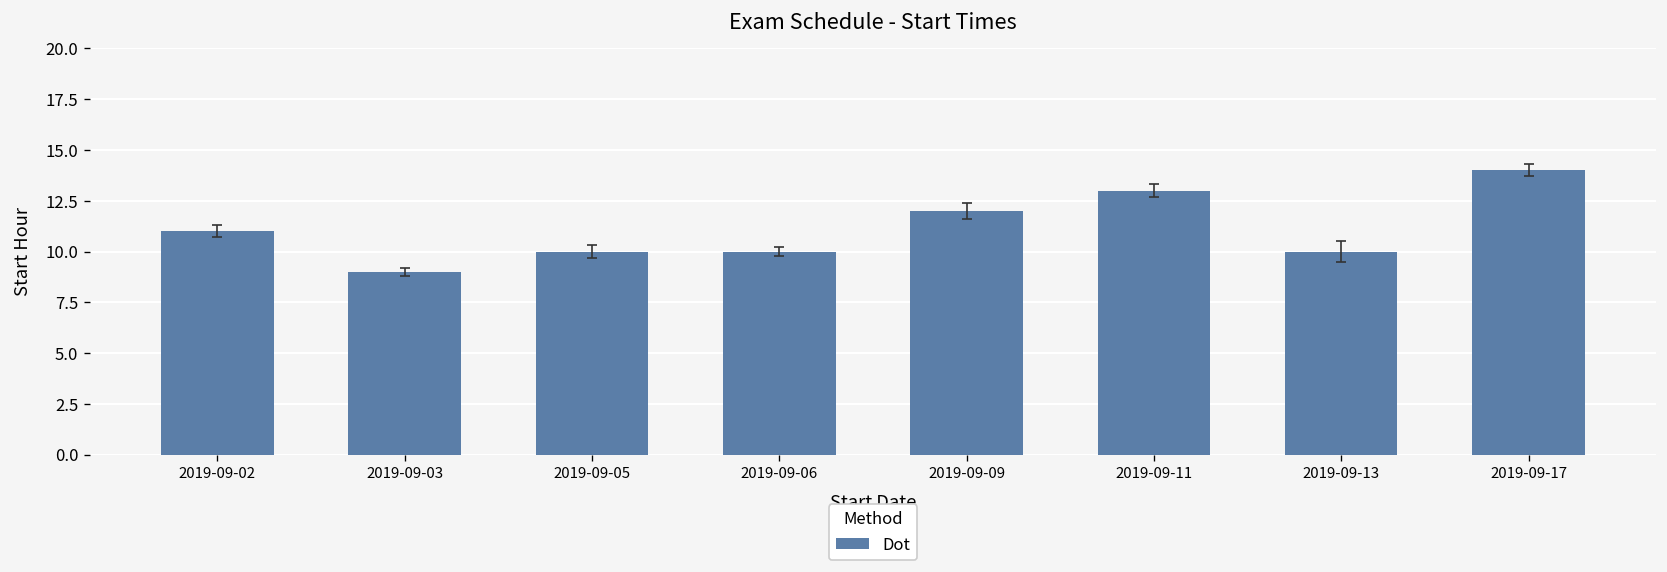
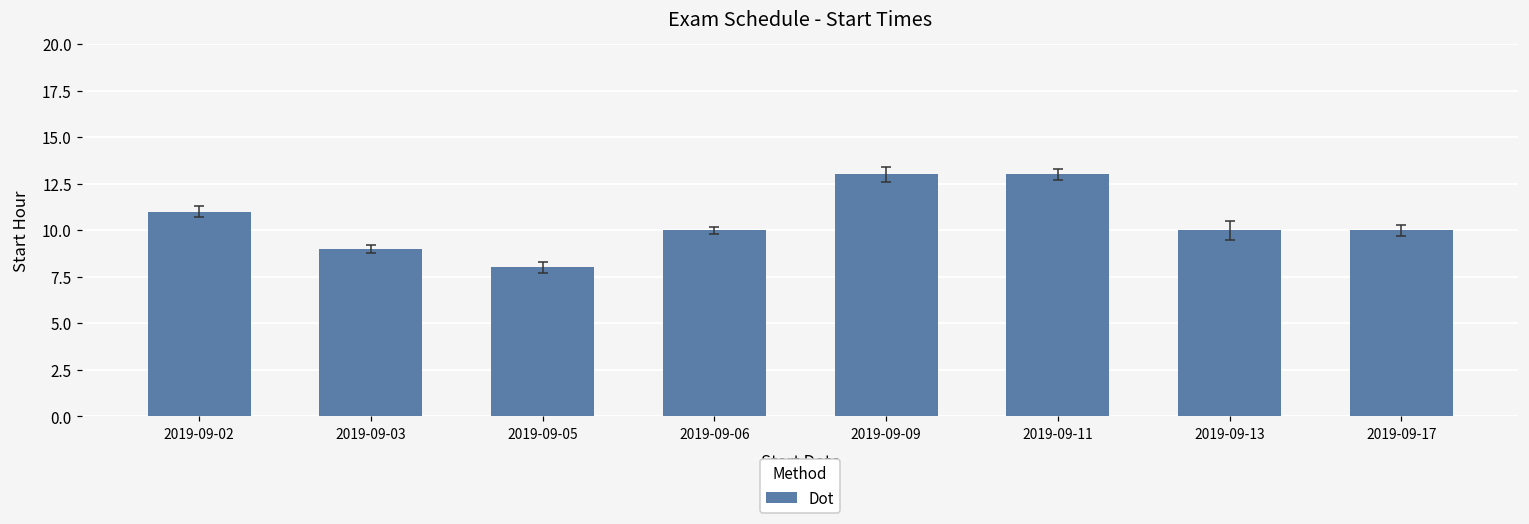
Dot, 2019-09-05: 10 -> 8
Dot, 2019-09-09: 12 -> 13
Dot, 2019-09-17: 14 -> 10
